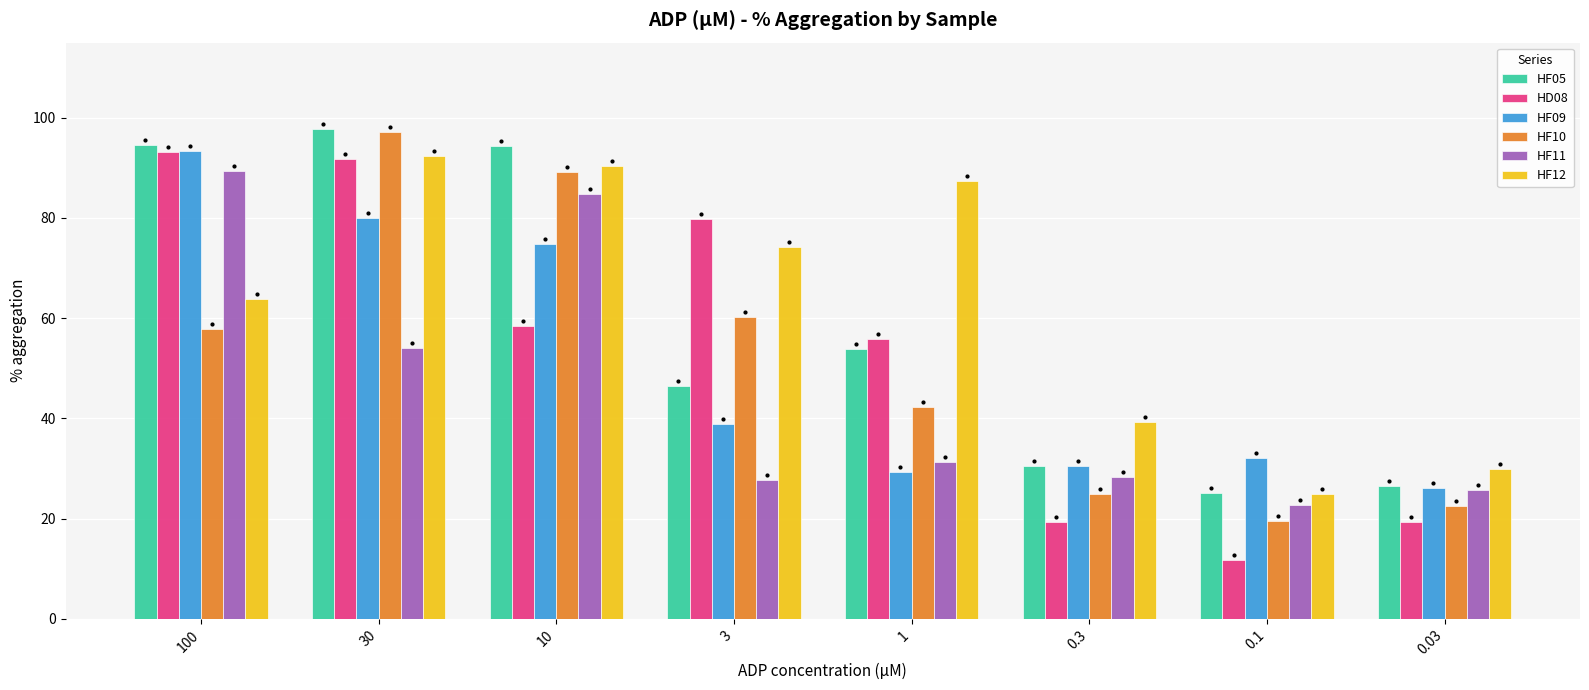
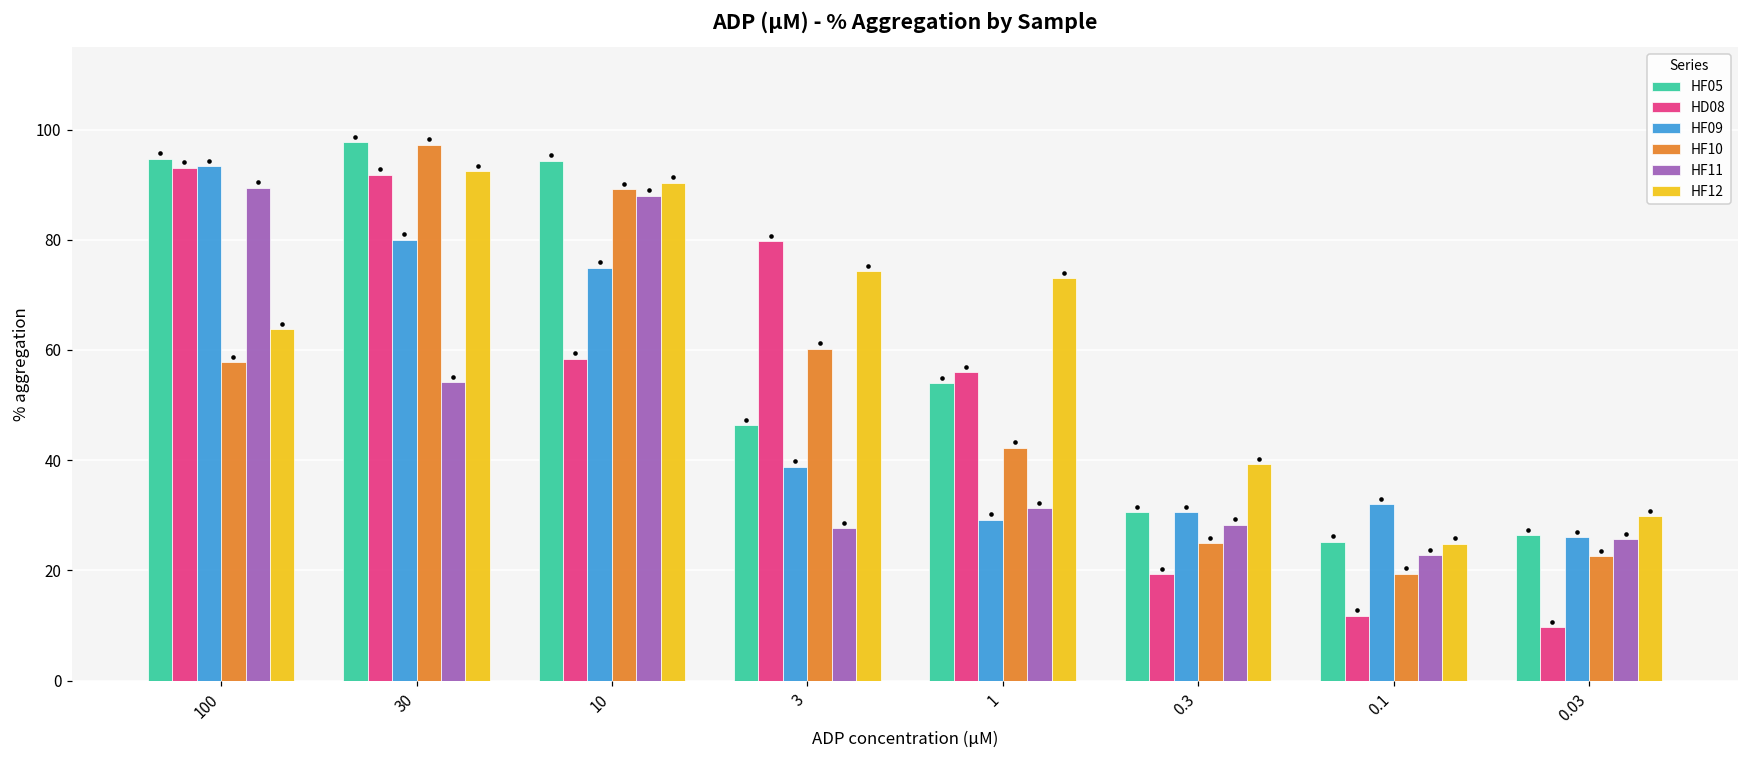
HF11, 10: 85 -> 88
HF12, 1: 87 -> 73
HD08, 0.03: 19 -> 10
